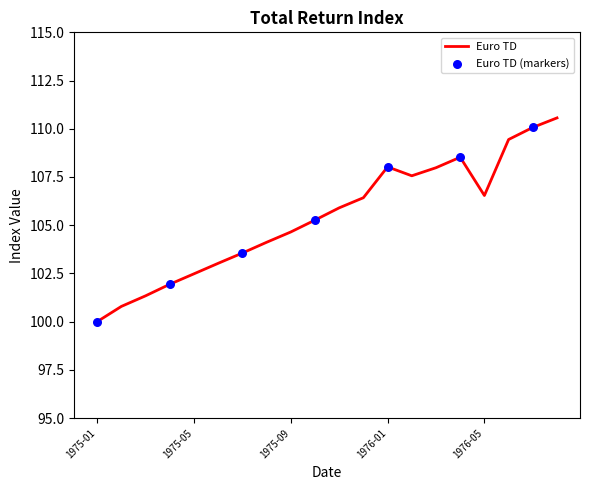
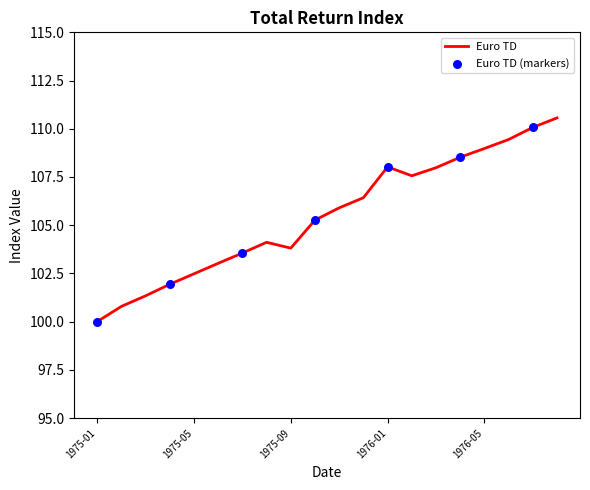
Euro TD, 1975-09: 104.6 -> 103.8
Euro TD, 1976-05: 106.5 -> 109.0
